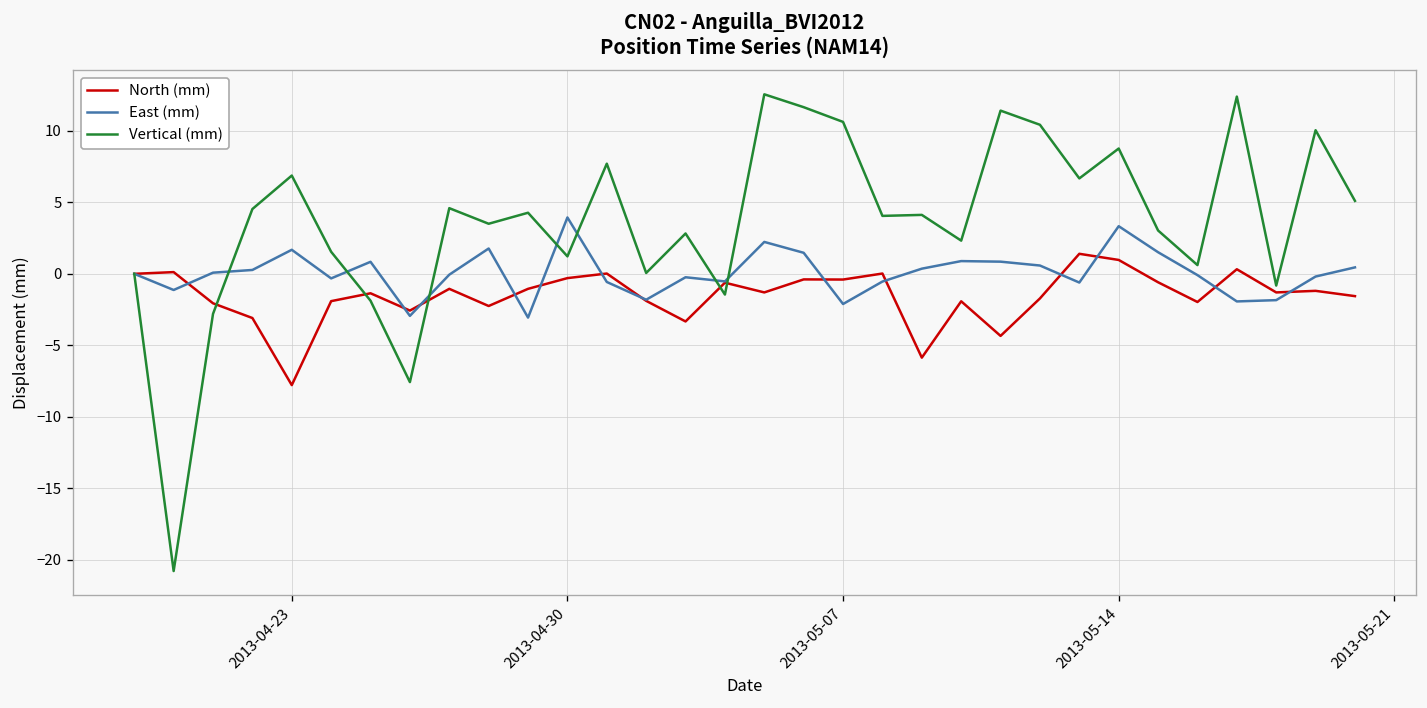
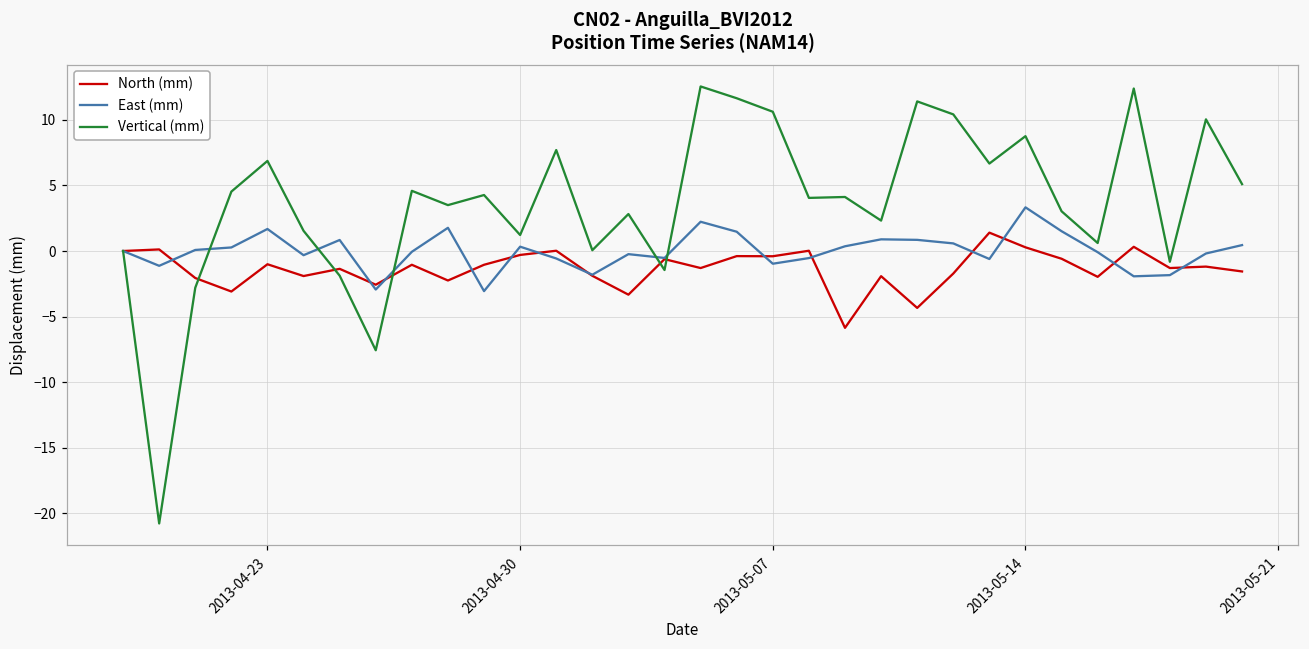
North (mm), 2013-04-23: -7.8 -> -1.0
East (mm), 2013-04-30: 3.9 -> 0.3
East (mm), 2013-05-07: -2.1 -> -1.0
North (mm), 2013-05-14: 1.0 -> 0.3
